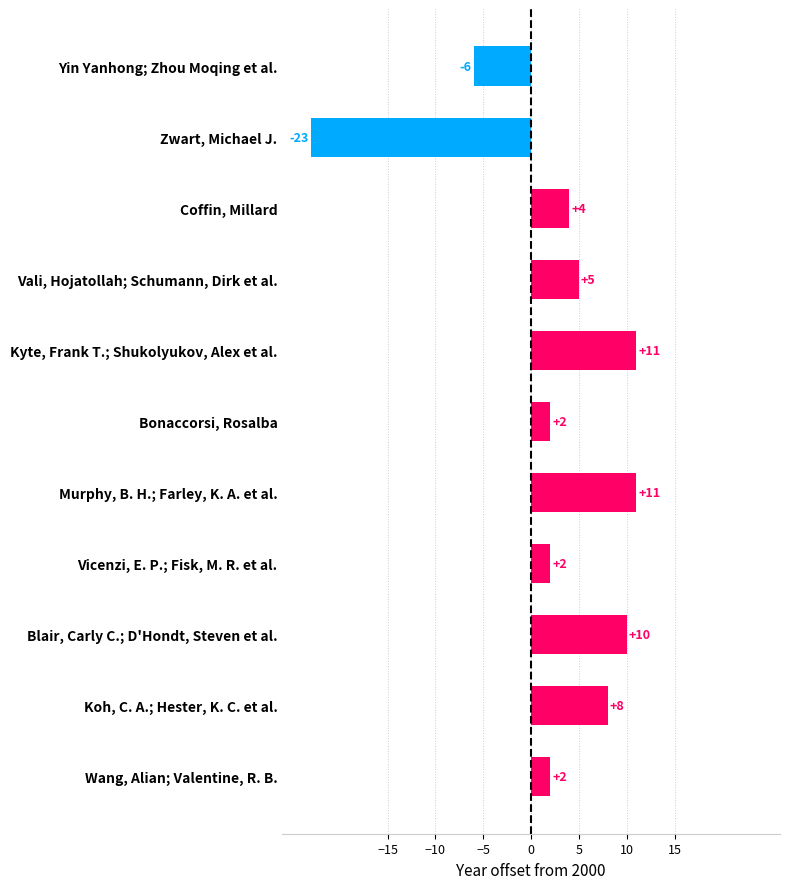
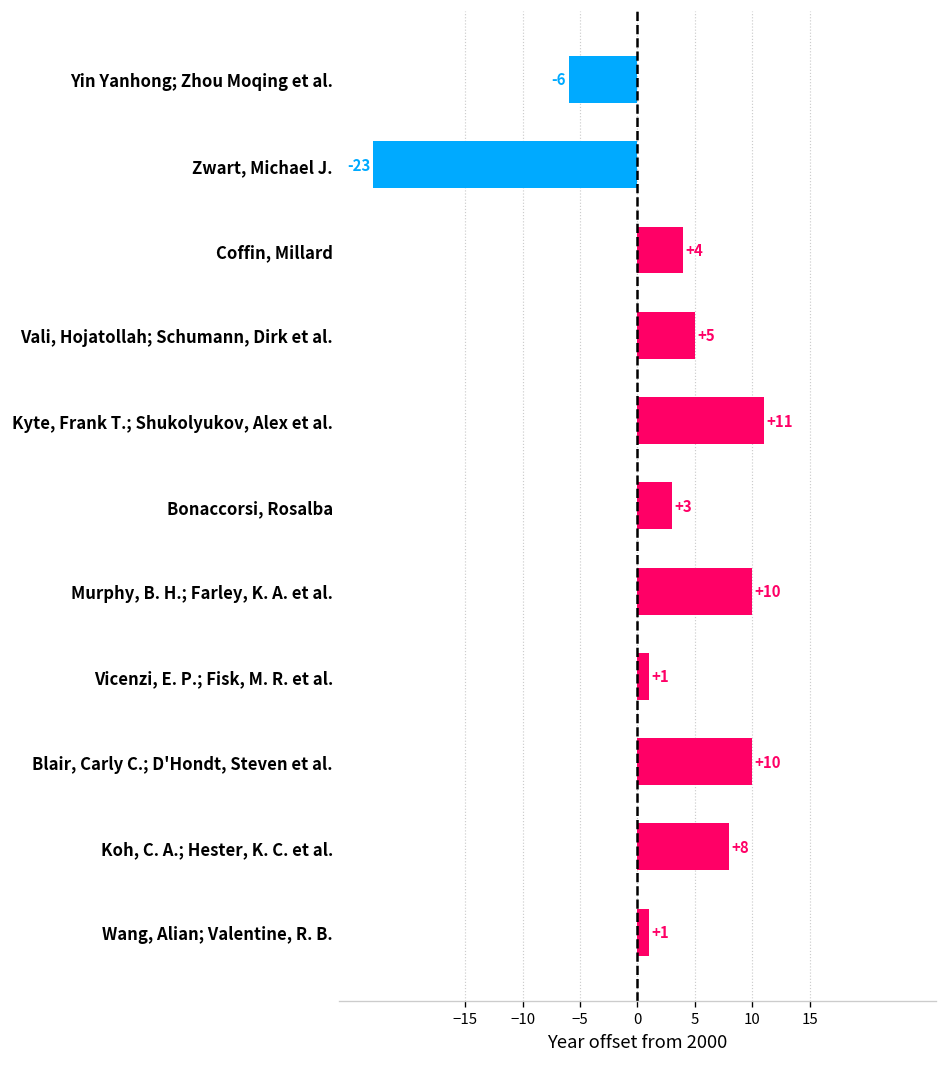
Bonaccorsi, Rosalba: +2 -> +3
Murphy, B. H.; Farley, K. A. et al.: +11 -> +10
Vicenzi, E. P.; Fisk, M. R. et al.: +2 -> +1
Wang, Alian; Valentine, R. B.: +2 -> +1
